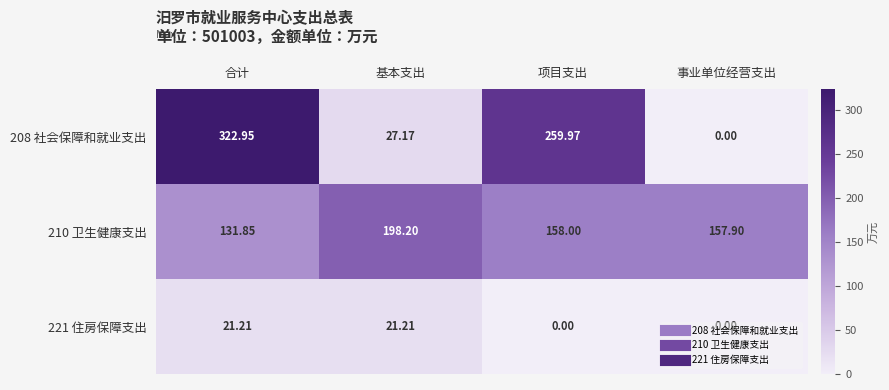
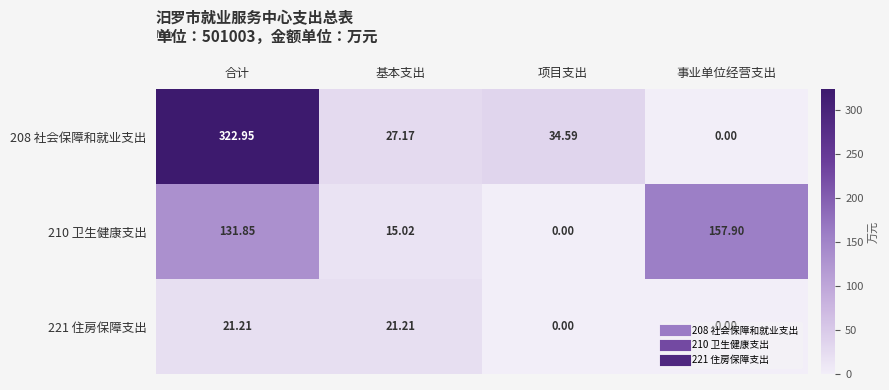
208 社会保障和就业支出, 项目支出: 259.97 -> 34.59
210 卫生健康支出, 基本支出: 198.20 -> 15.02
210 卫生健康支出, 项目支出: 158.00 -> 0.00
